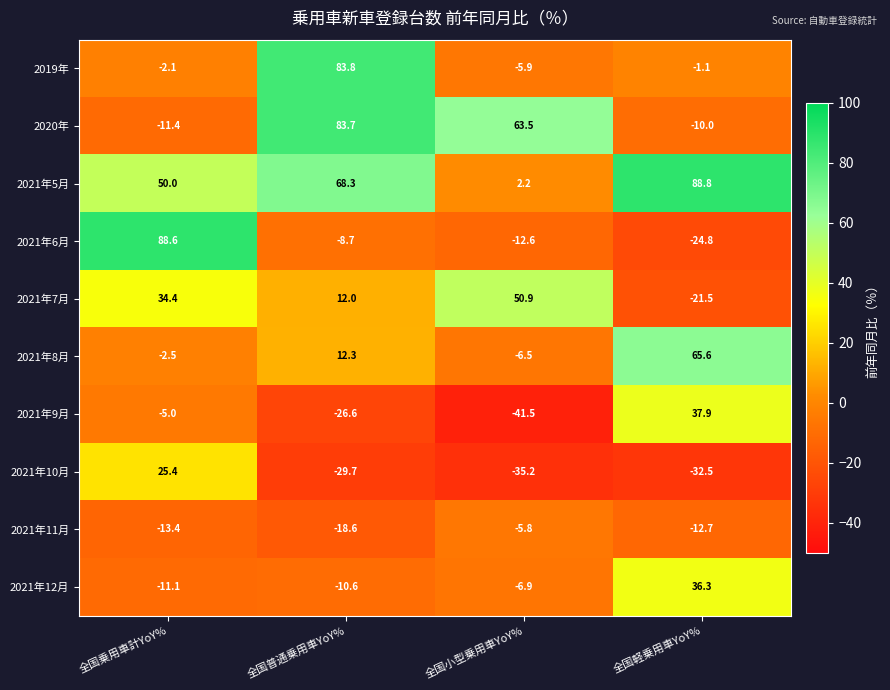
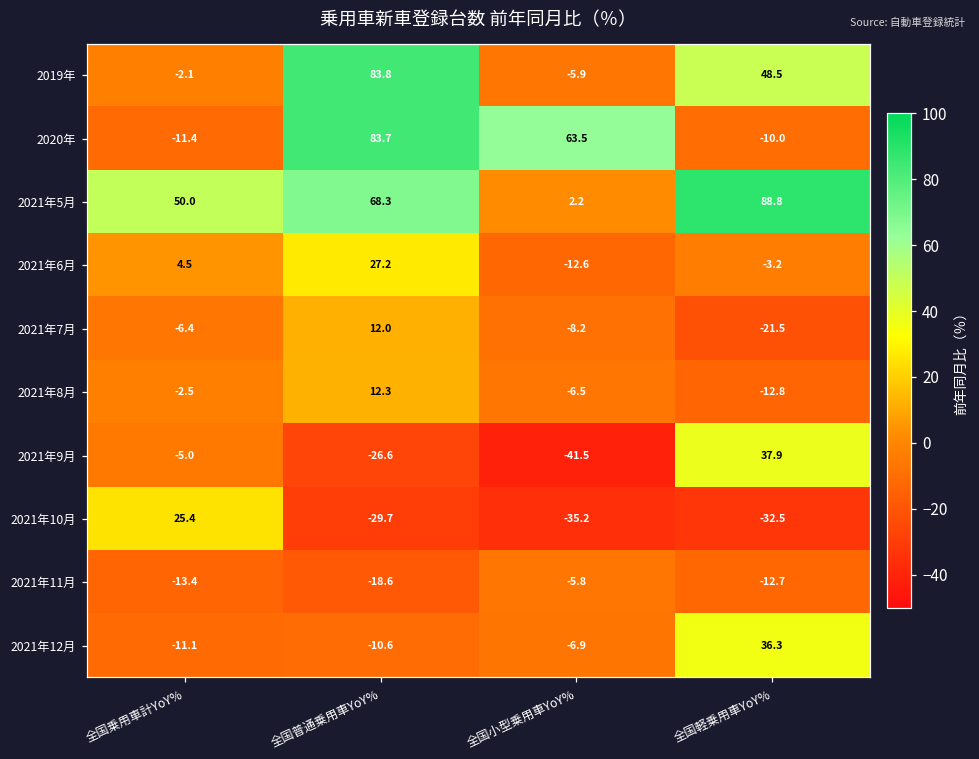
2019年, 全国軽乗用車YoY%: -1.1 -> 48.5
2021年6月, 全国乗用車計YoY%: 88.6 -> 4.5
2021年6月, 全国普通乗用車YoY%: -8.7 -> 27.2
2021年6月, 全国軽乗用車YoY%: -24.8 -> -3.2
2021年7月, 全国乗用車計YoY%: 34.4 -> -6.4
2021年7月, 全国小型乗用車YoY%: 50.9 -> -8.2
2021年8月, 全国軽乗用車YoY%: 65.6 -> -12.8
